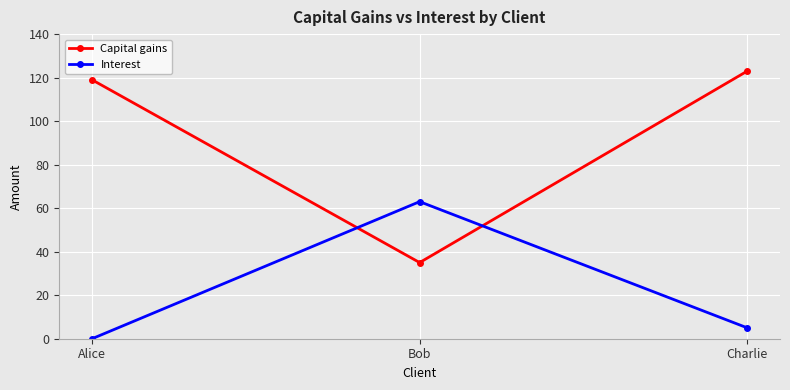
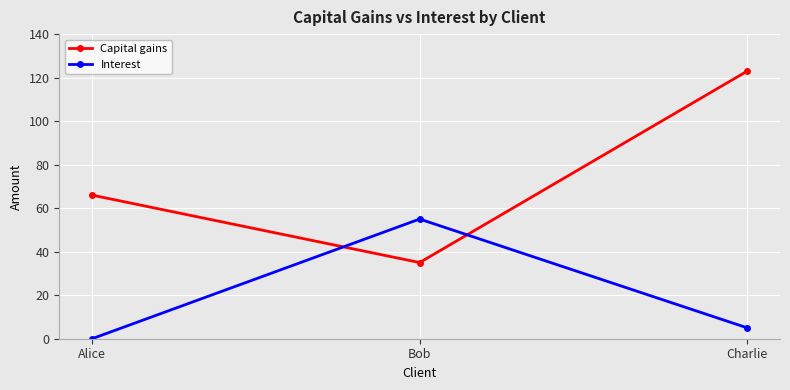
Capital gains, Alice: 119 -> 66
Interest, Bob: 63 -> 55
